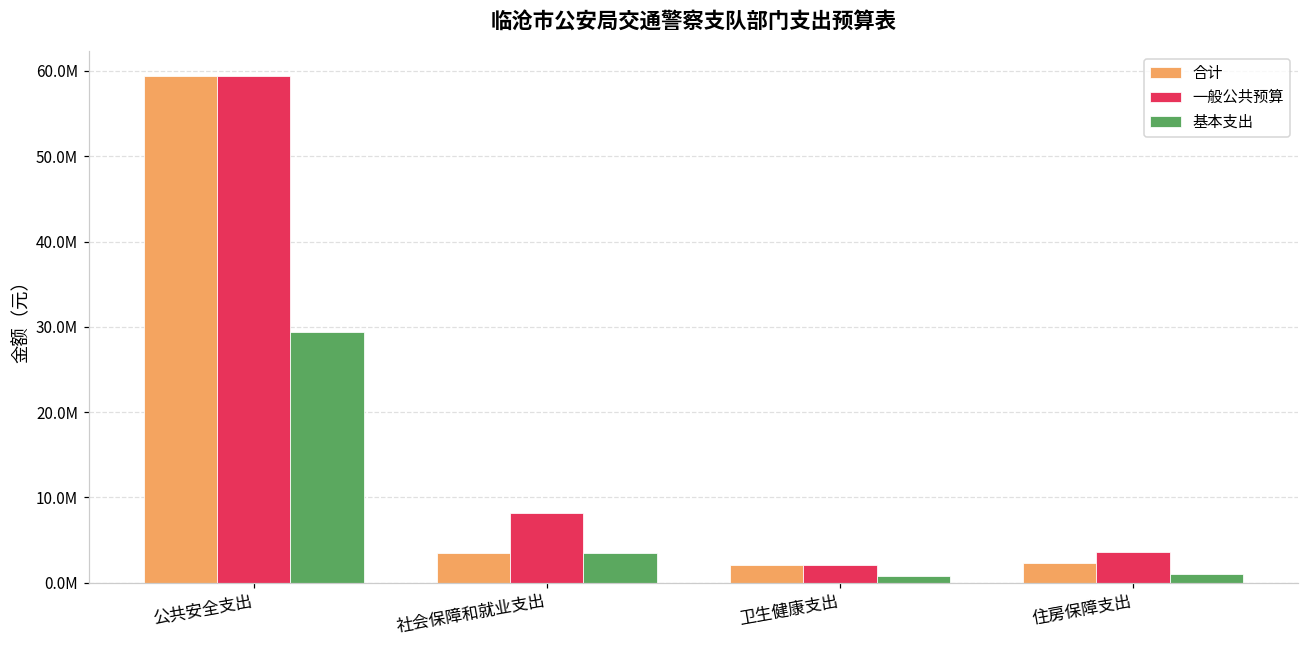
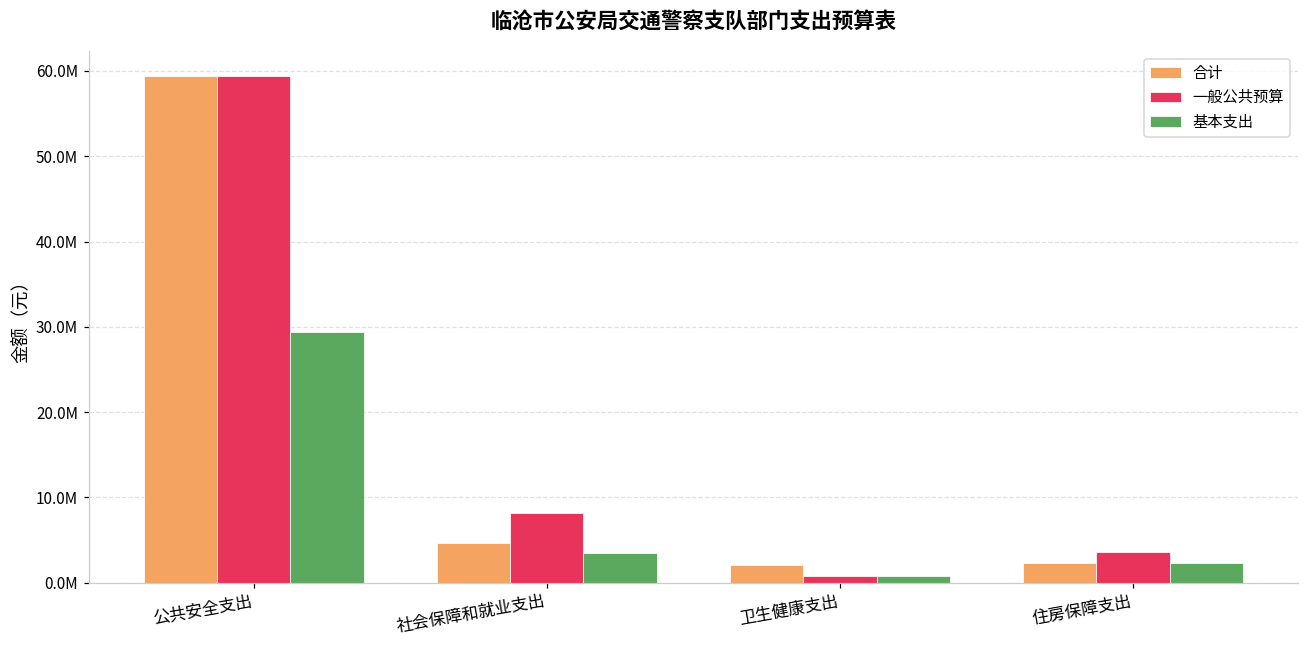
合计, 社会保障和就业支出: 3000000 -> 5000000
一般公共预算, 卫生健康支出: 2000000 -> 1000000
基本支出, 住房保障支出: 1000000 -> 2000000
